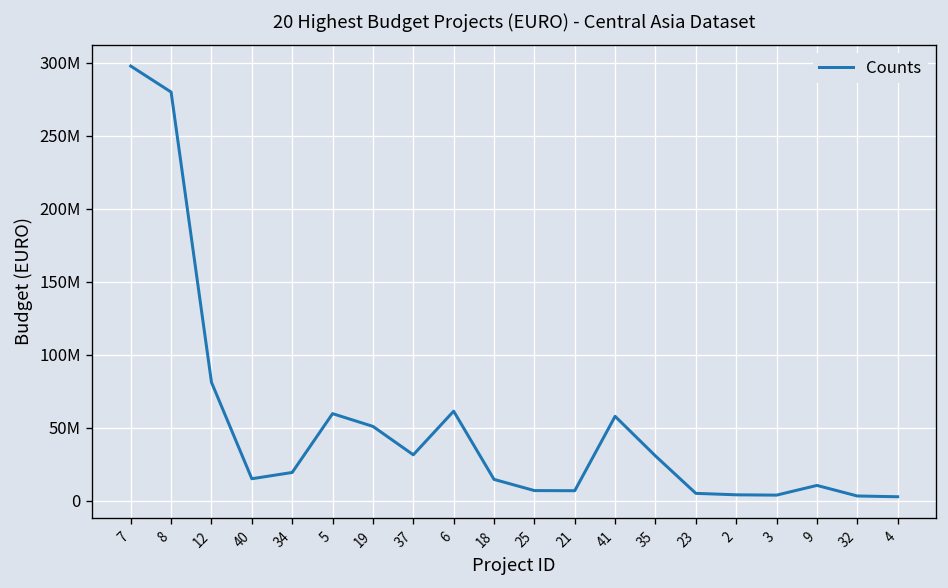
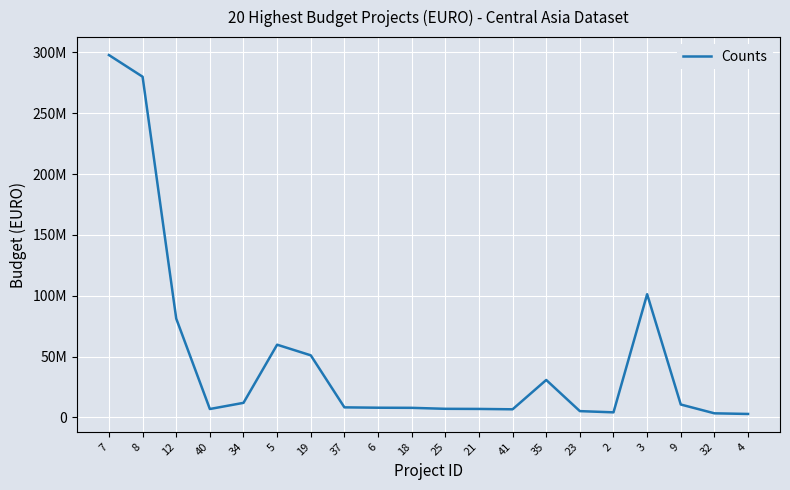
40: 15000000 -> 7000000
34: 20000000 -> 12000000
37: 32000000 -> 8000000
6: 61000000 -> 8000000
18: 15000000 -> 8000000
41: 58000000 -> 7000000
3: 4000000 -> 101000000
